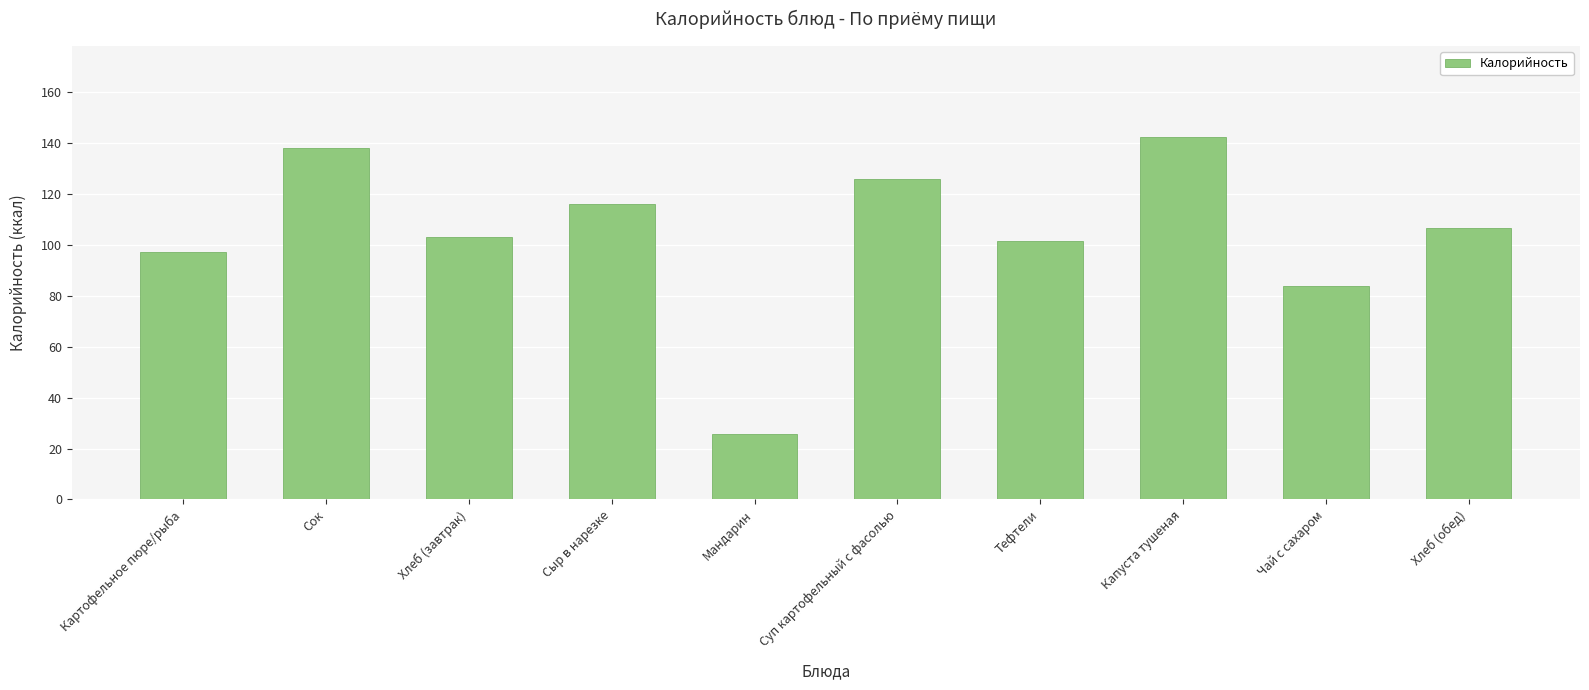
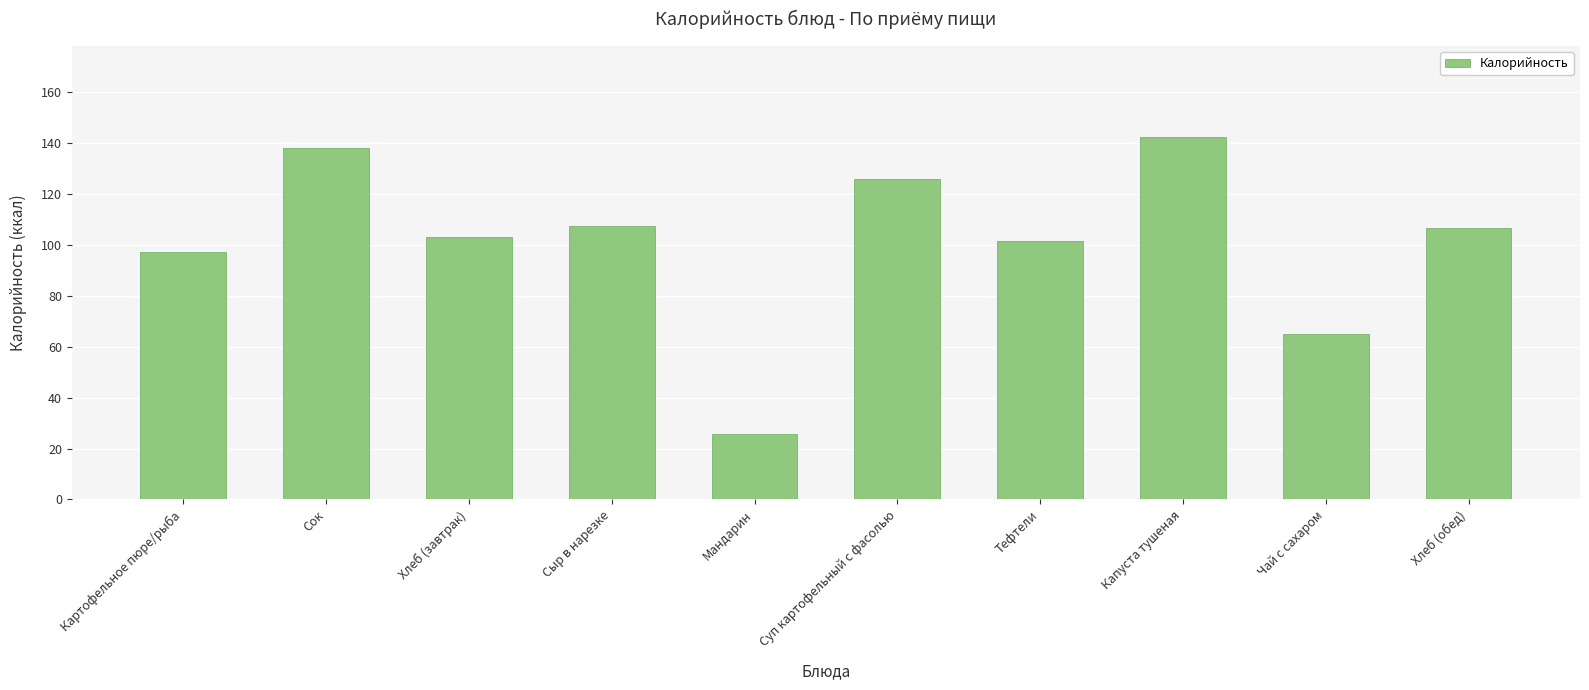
Сыр в нарезке: 116 -> 108
Чай с сахаром: 84 -> 65
